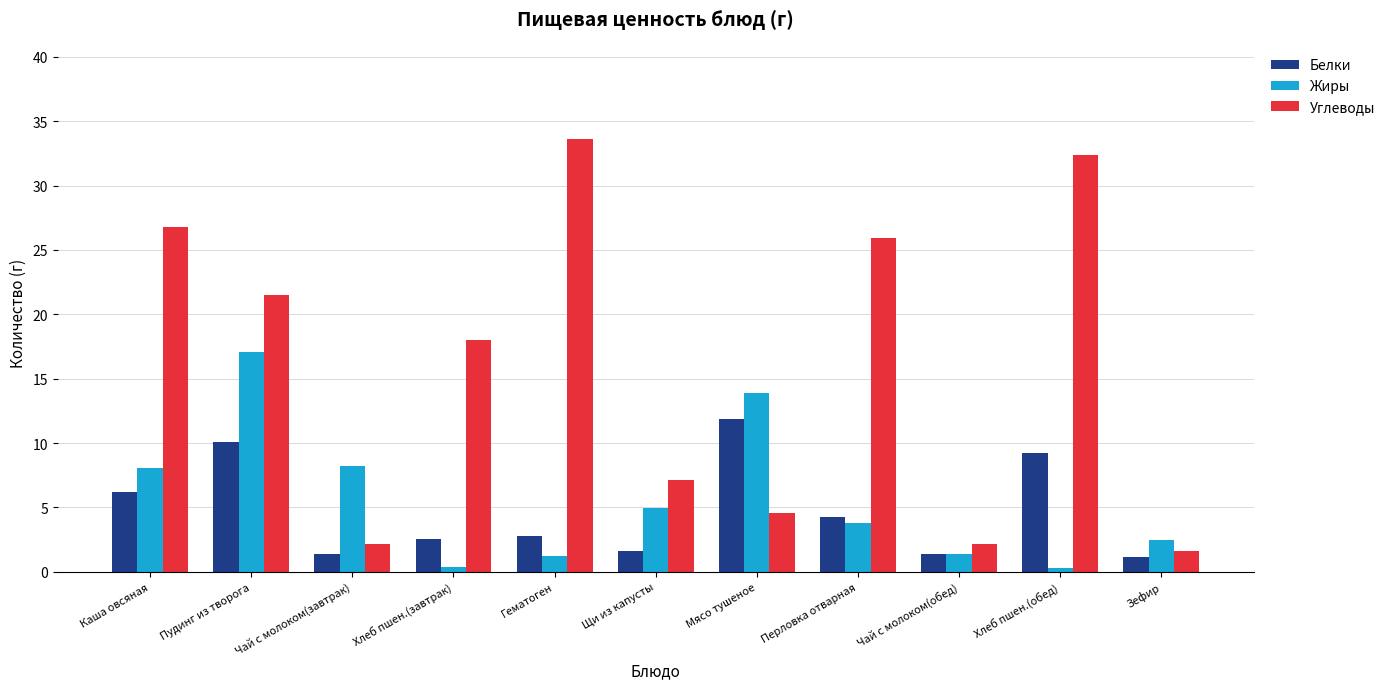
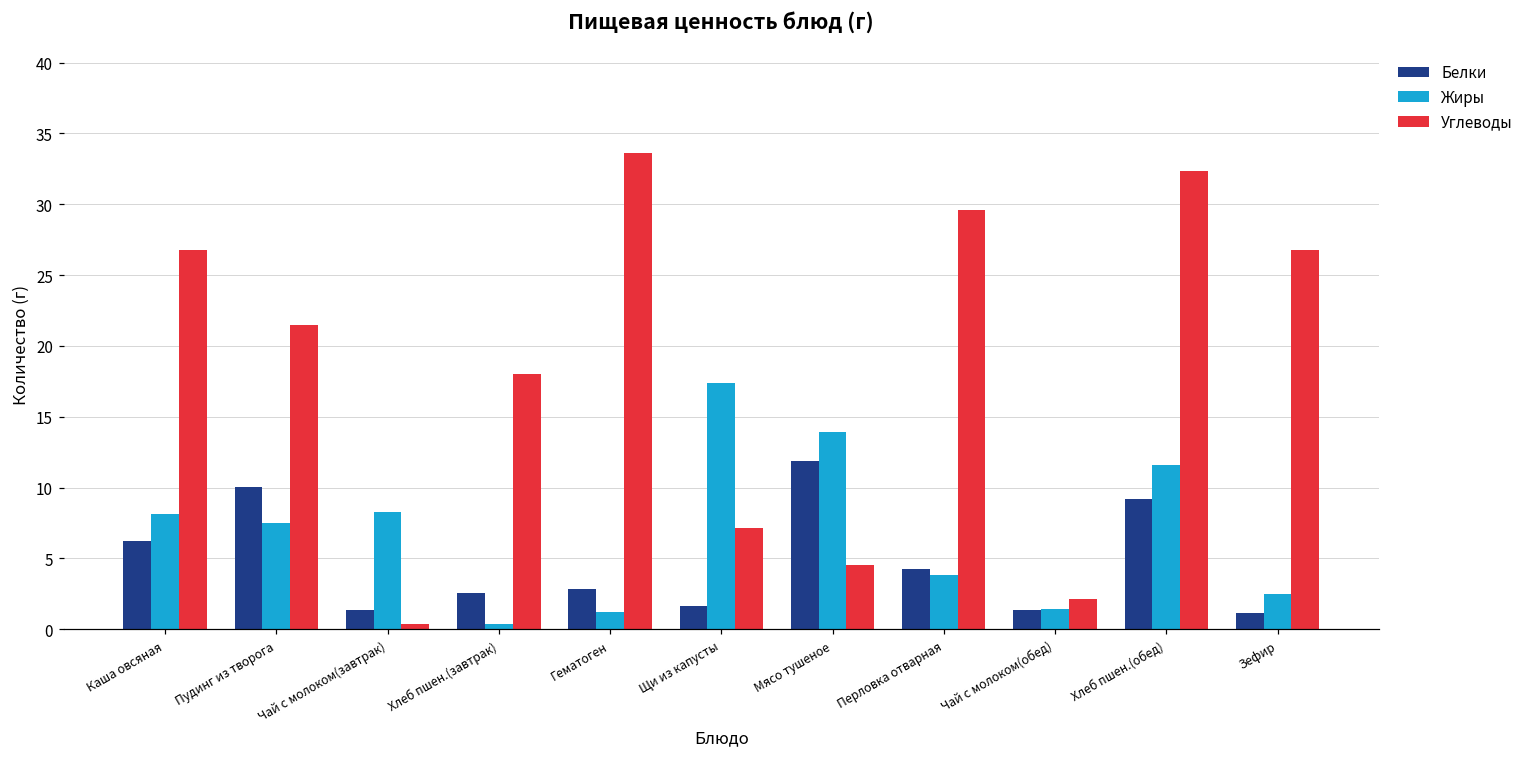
Жиры, Пудинг из творога: 17.1 -> 7.5
Углеводы, Чай с молоком(завтрак): 2.1 -> 0.4
Жиры, Щи из капусты: 5.0 -> 17.4
Углеводы, Перловка отварная: 26.0 -> 29.6
Жиры, Хлеб пшен.(обед): 0.3 -> 11.6
Углеводы, Зефир: 1.6 -> 26.7
